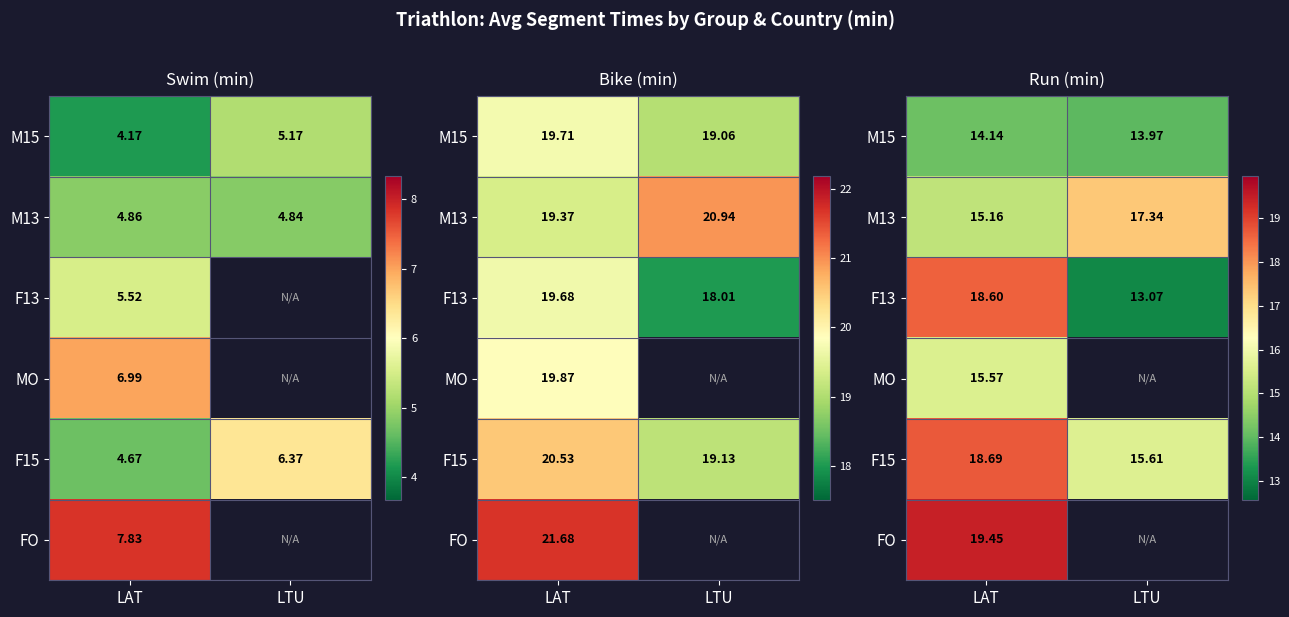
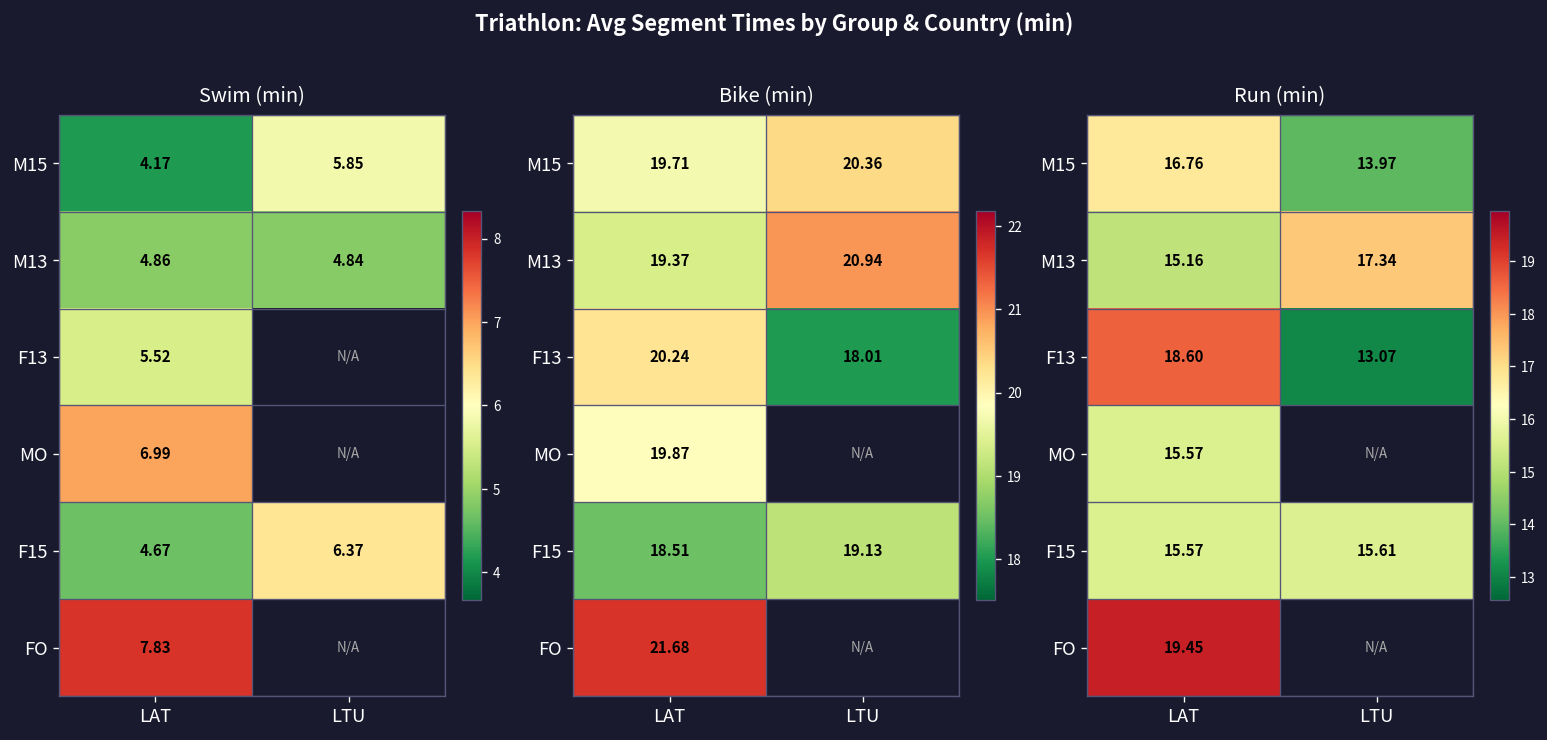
Swim (min), M15, LTU: 5.17 -> 5.85
Bike (min), M15, LTU: 19.06 -> 20.36
Bike (min), F13, LAT: 19.68 -> 20.24
Bike (min), F15, LAT: 20.53 -> 18.51
Run (min), M15, LAT: 14.14 -> 16.76
Run (min), F15, LAT: 18.69 -> 15.57
